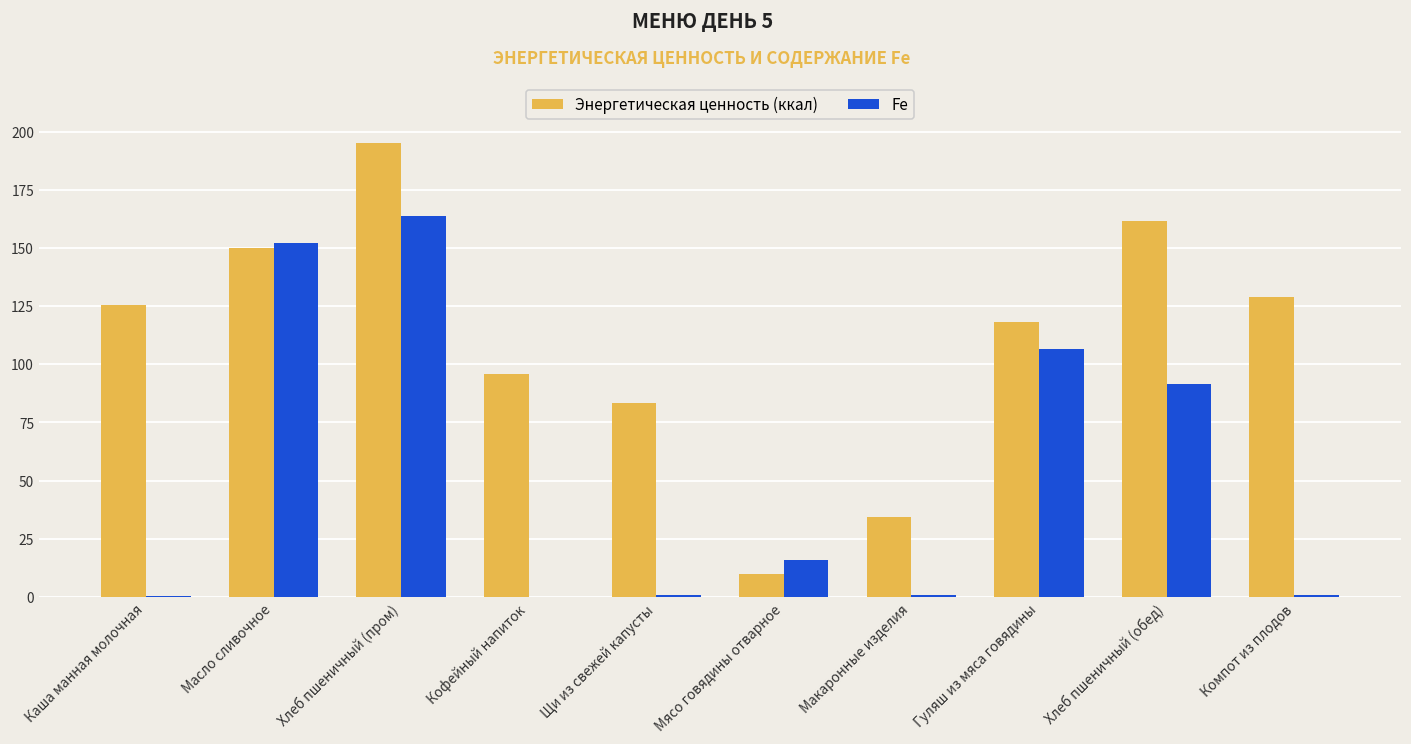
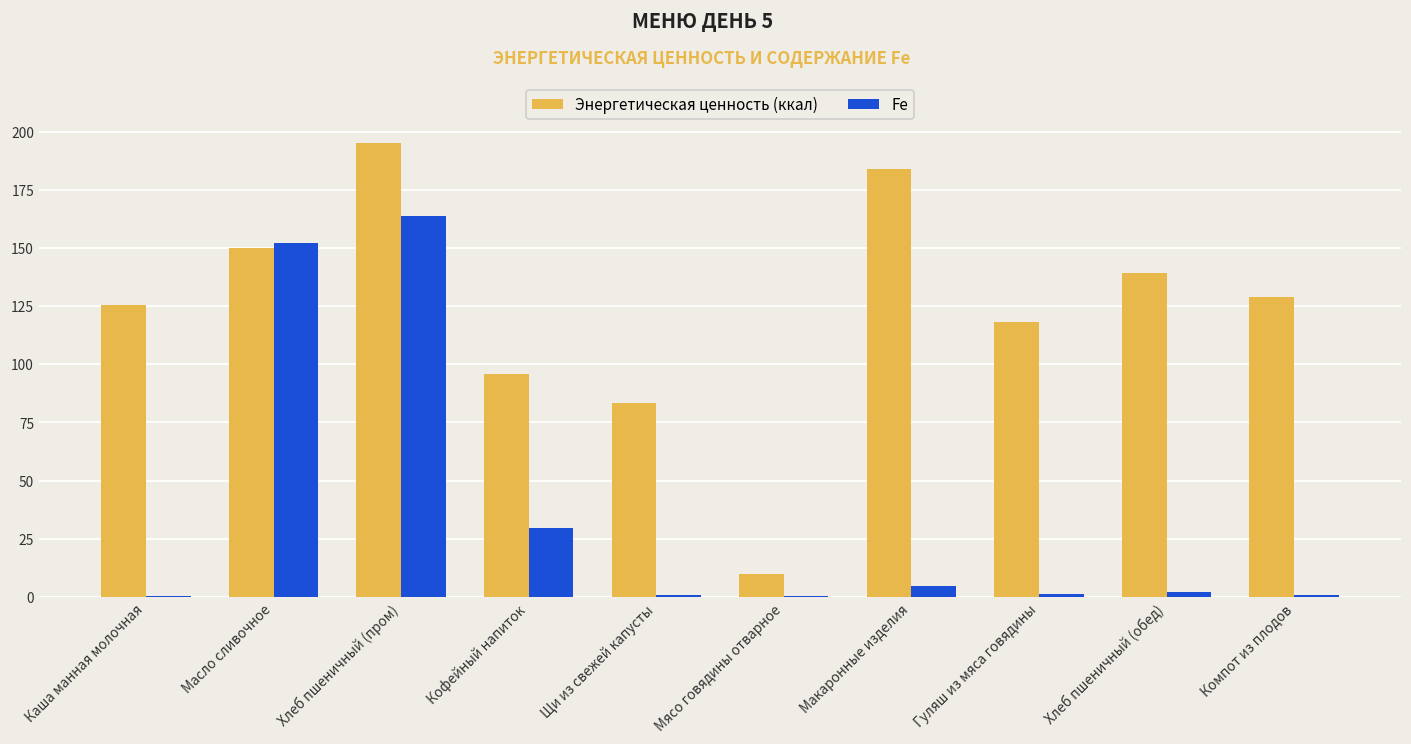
Fe, Кофейный напиток: 0 -> 30
Fe, Мясо говядины отварное: 16 -> 0
Энергетическая ценность (ккал), Макаронные изделия: 35 -> 184
Fe, Макаронные изделия: 1 -> 5
Fe, Гуляш из мяса говядины: 107 -> 1
Энергетическая ценность (ккал), Хлеб пшеничный (обед): 162 -> 139
Fe, Хлеб пшеничный (обед): 91 -> 2
